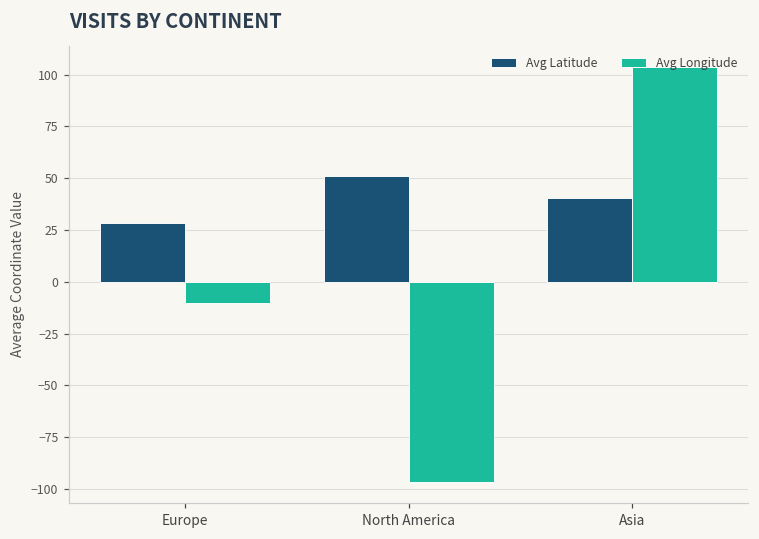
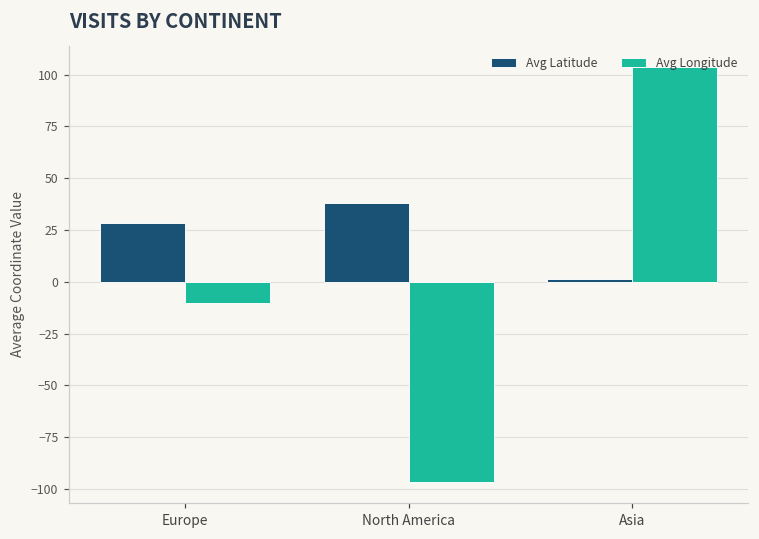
Avg Latitude, North America: 51 -> 38
Avg Latitude, Asia: 40 -> 1
